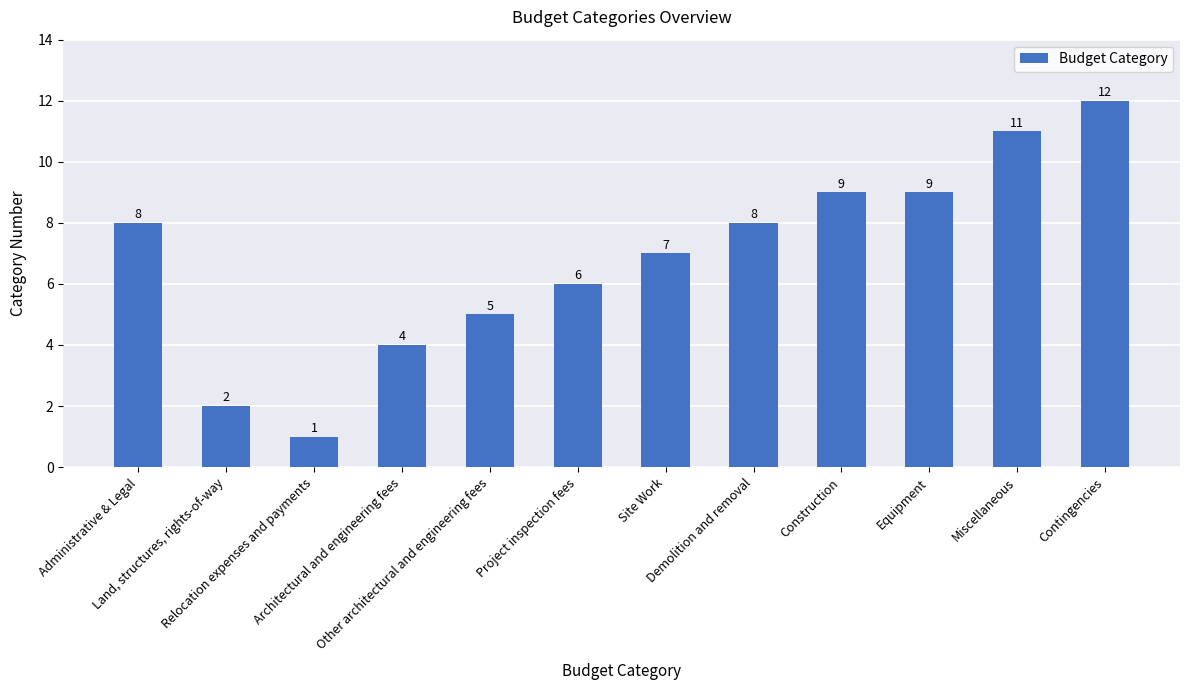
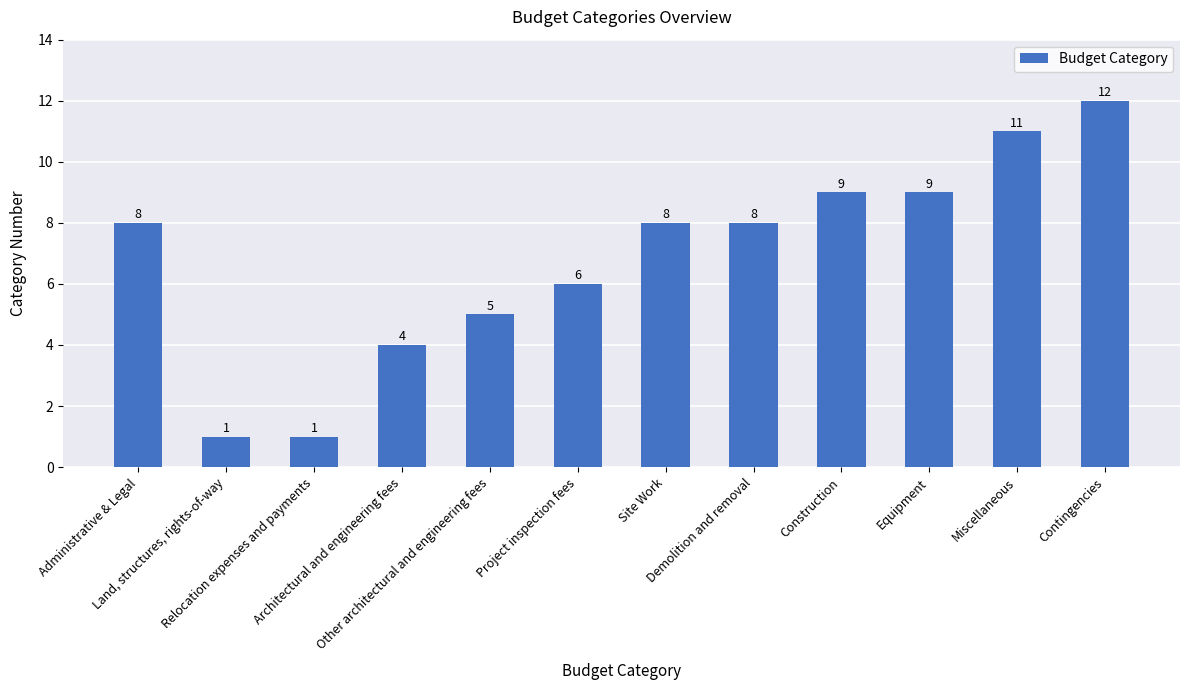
Land, structures, rights-of-way: 2 -> 1
Site Work: 7 -> 8
